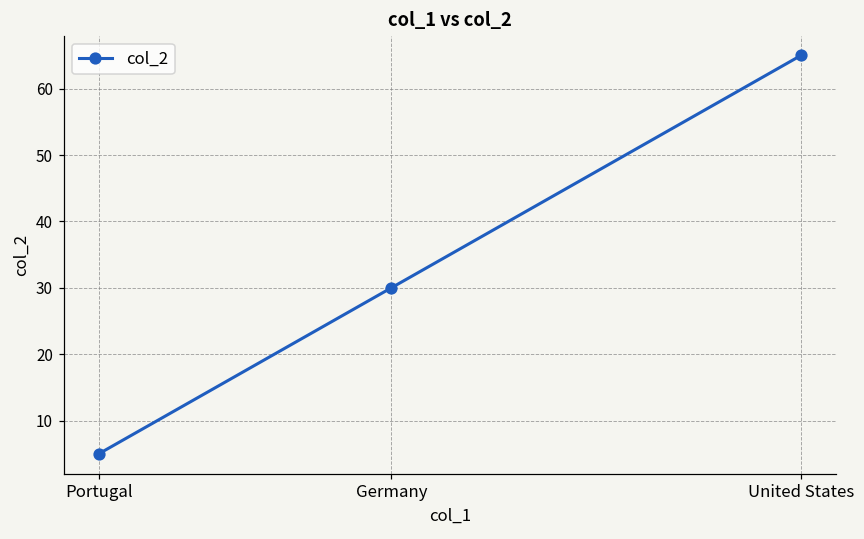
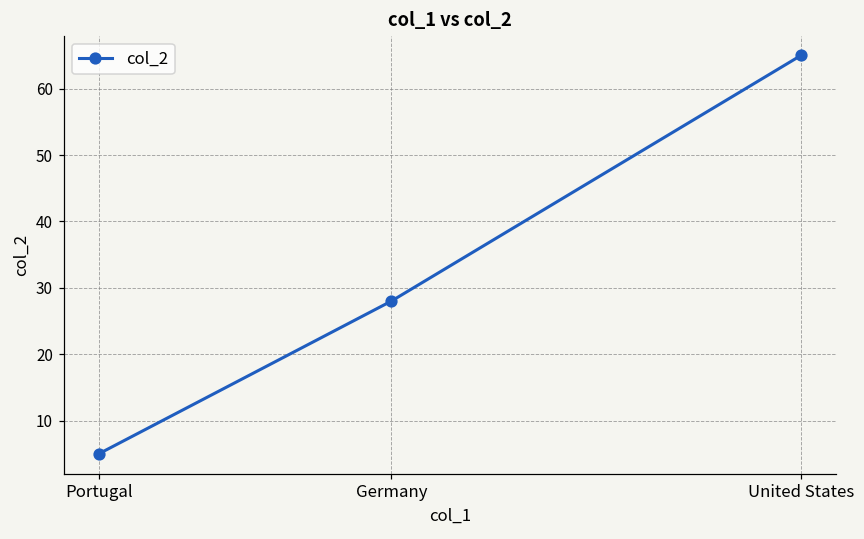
Germany: 30 -> 28
